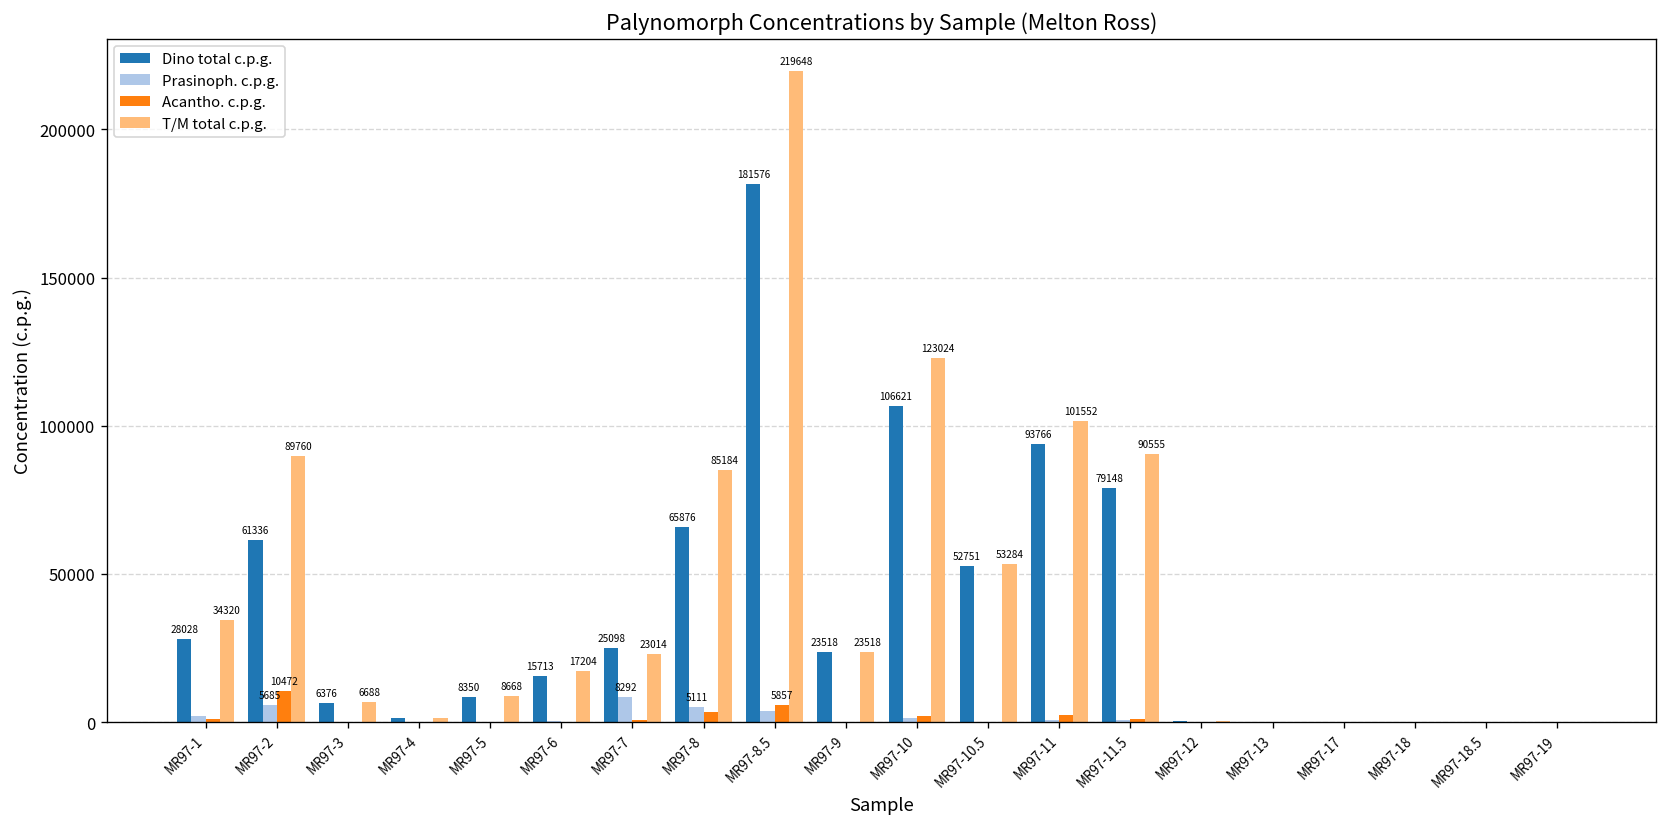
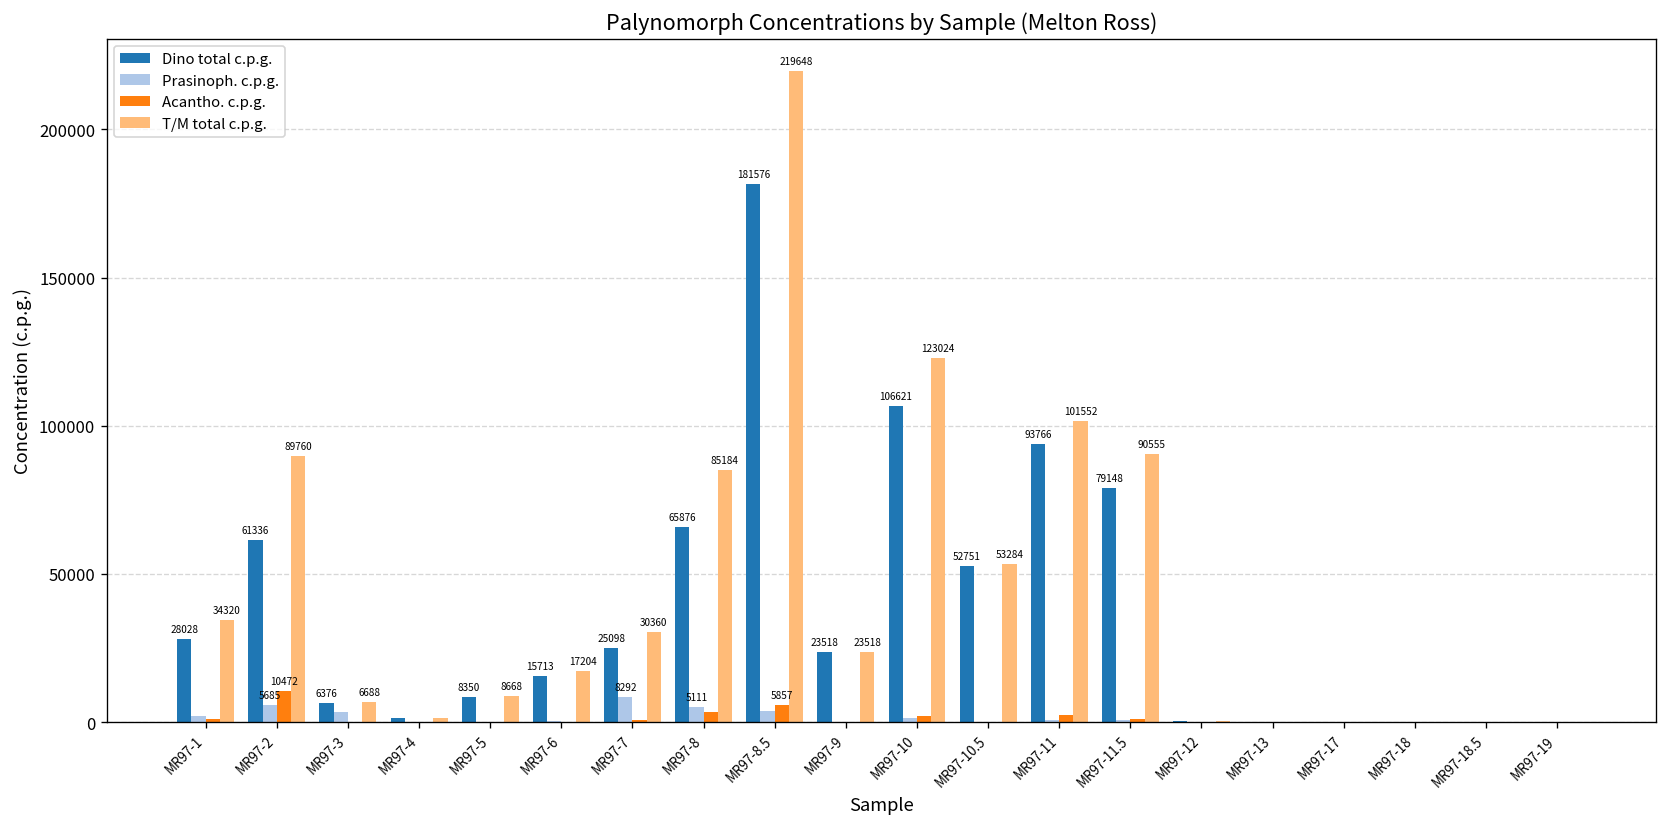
Prasinoph. c.p.g., MR97-3: 0 -> 4000
T/M total c.p.g., MR97-7: 23014 -> 30360
